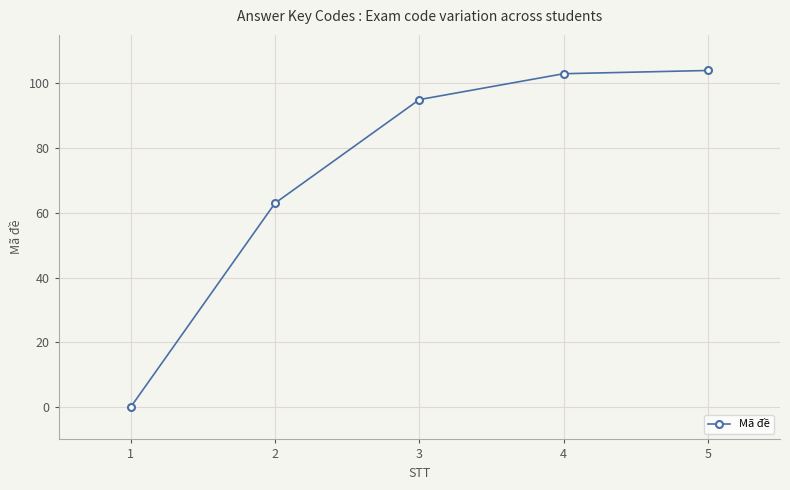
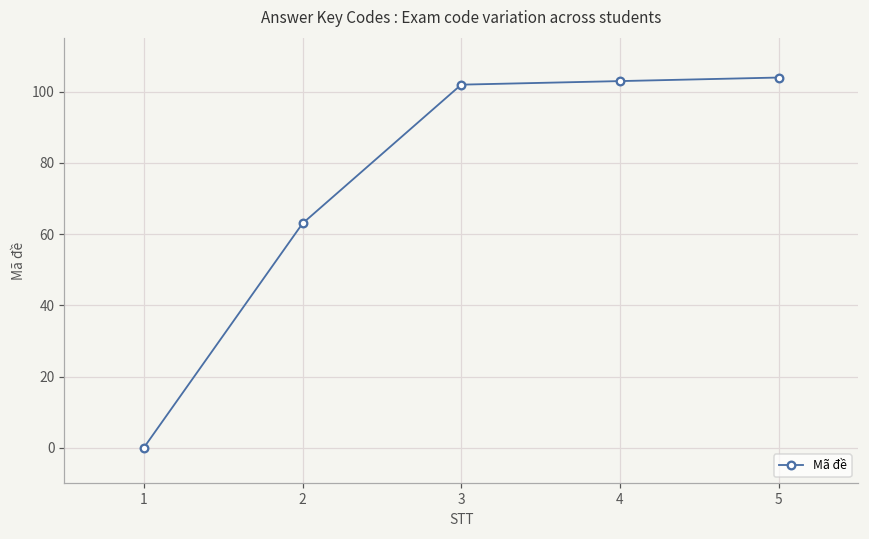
3: 95 -> 102
